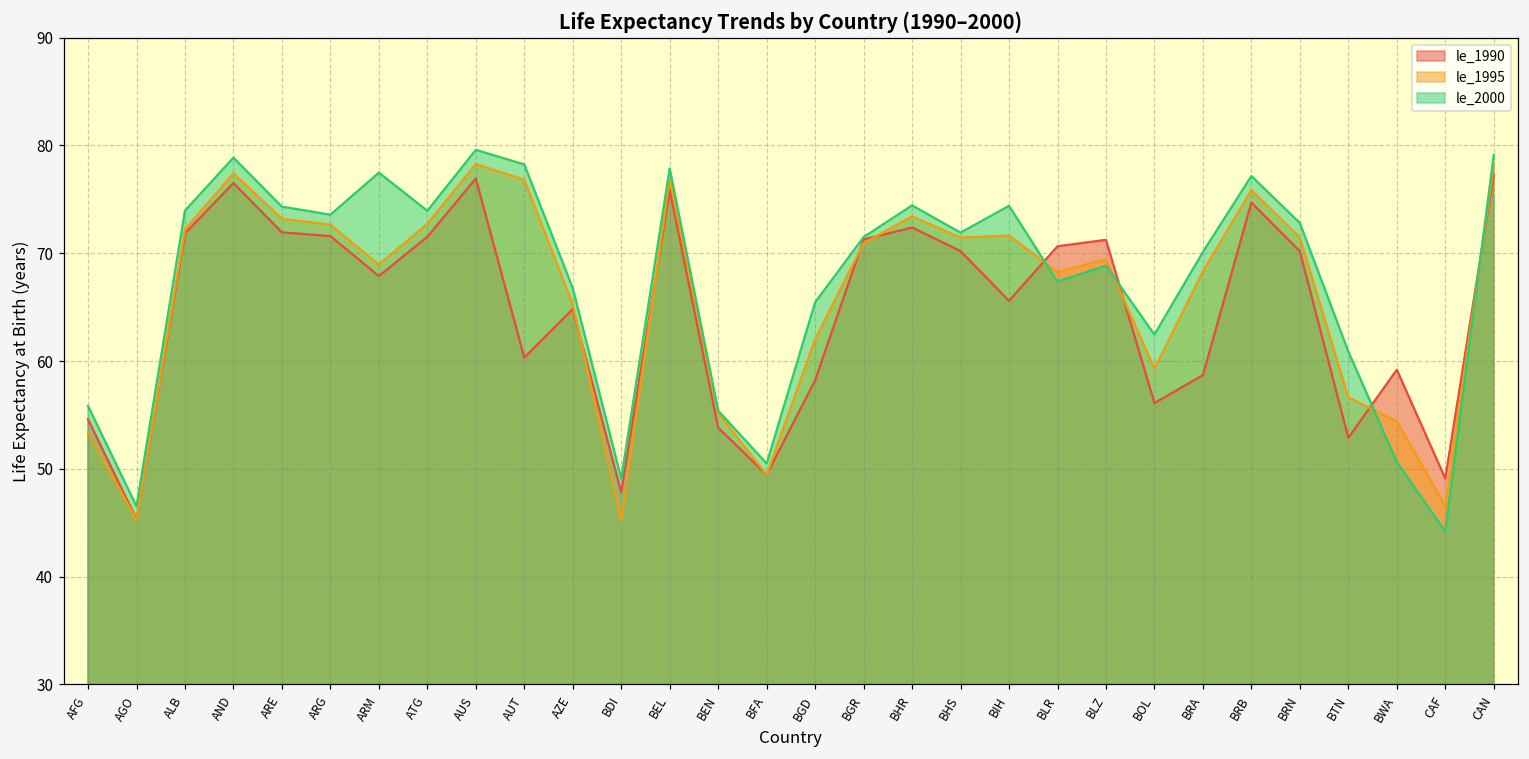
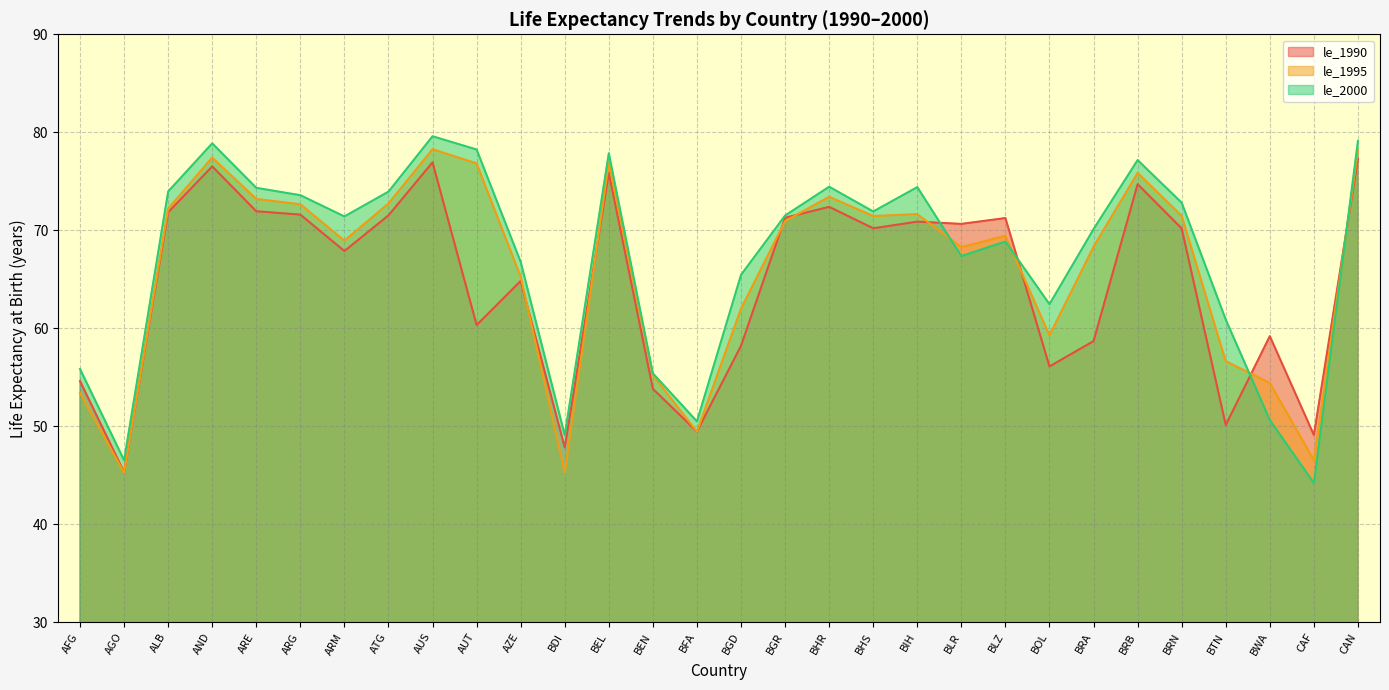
le_2000, ARM: 77 -> 71
le_1990, BIH: 66 -> 71
le_1990, BTN: 53 -> 50
